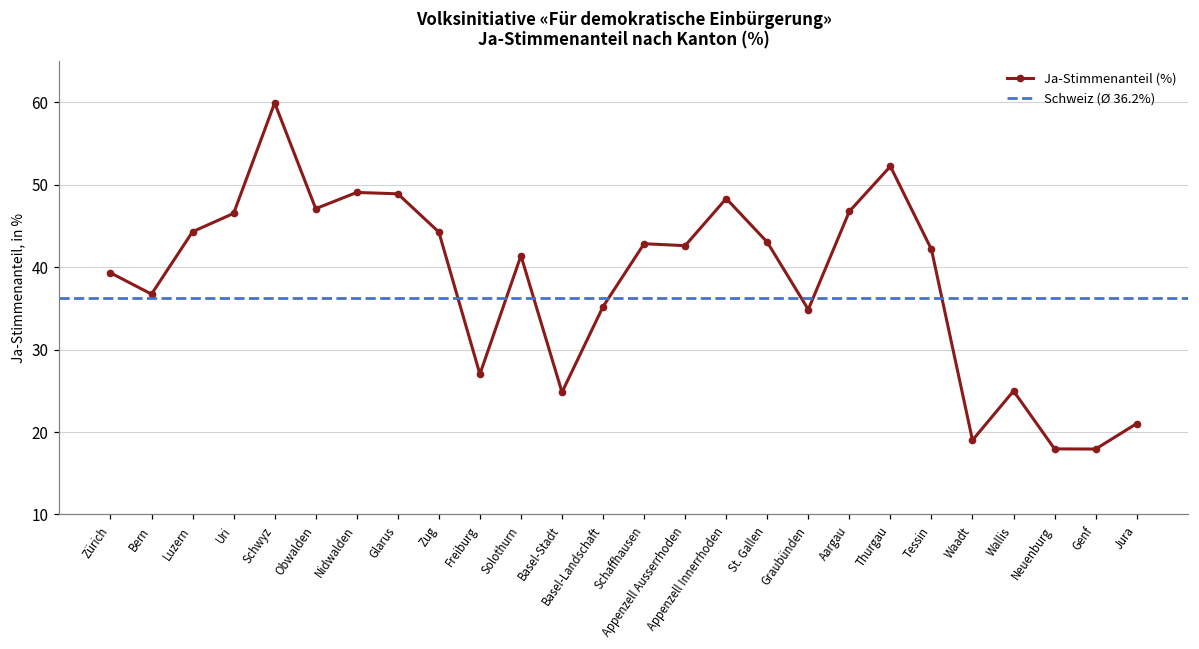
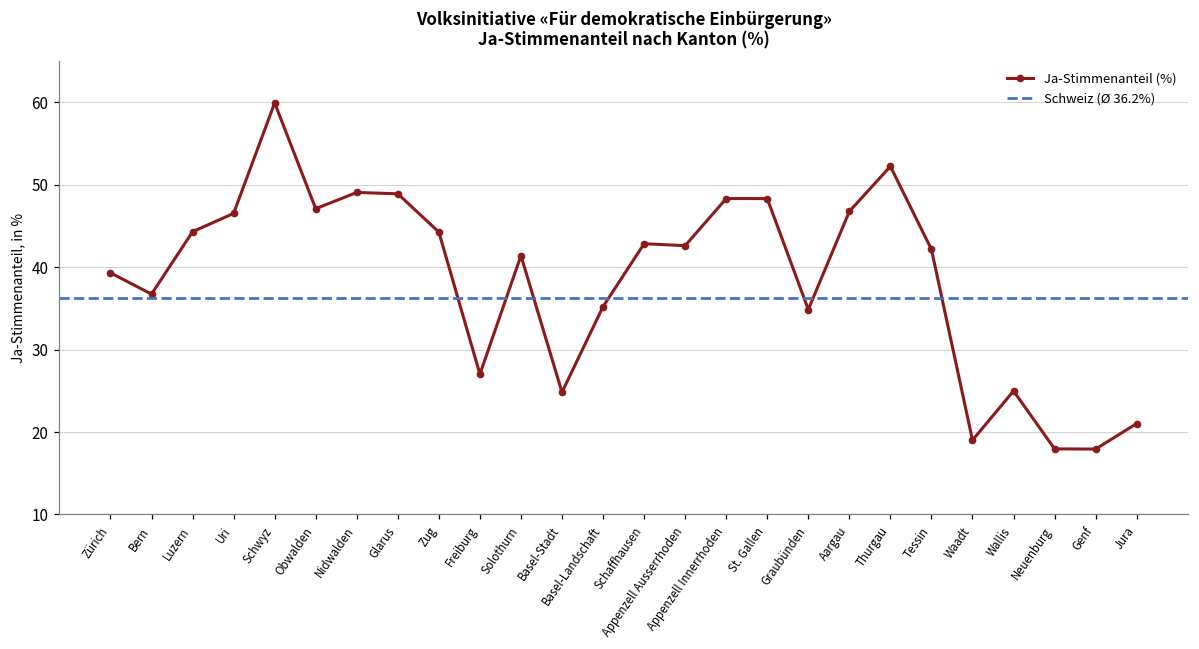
St. Gallen: 43 -> 48
